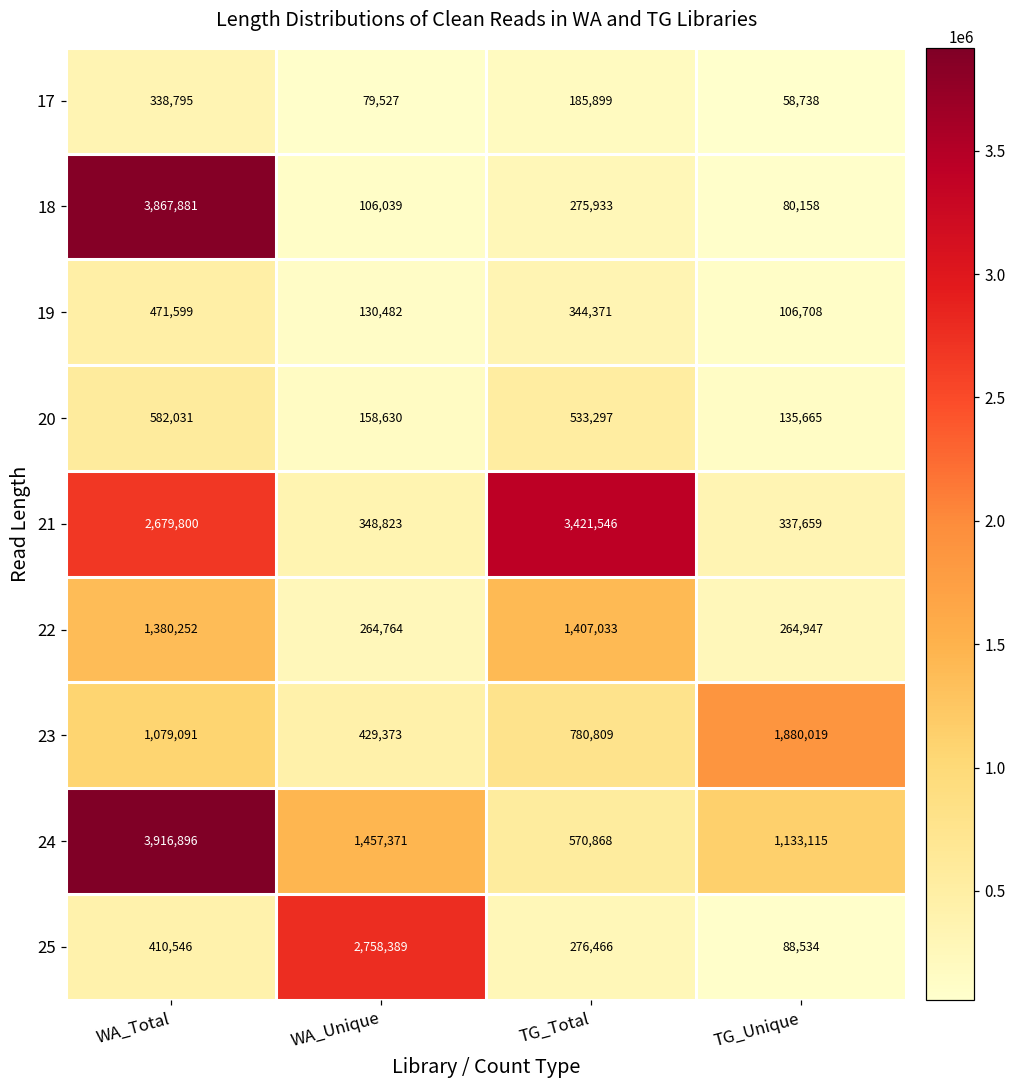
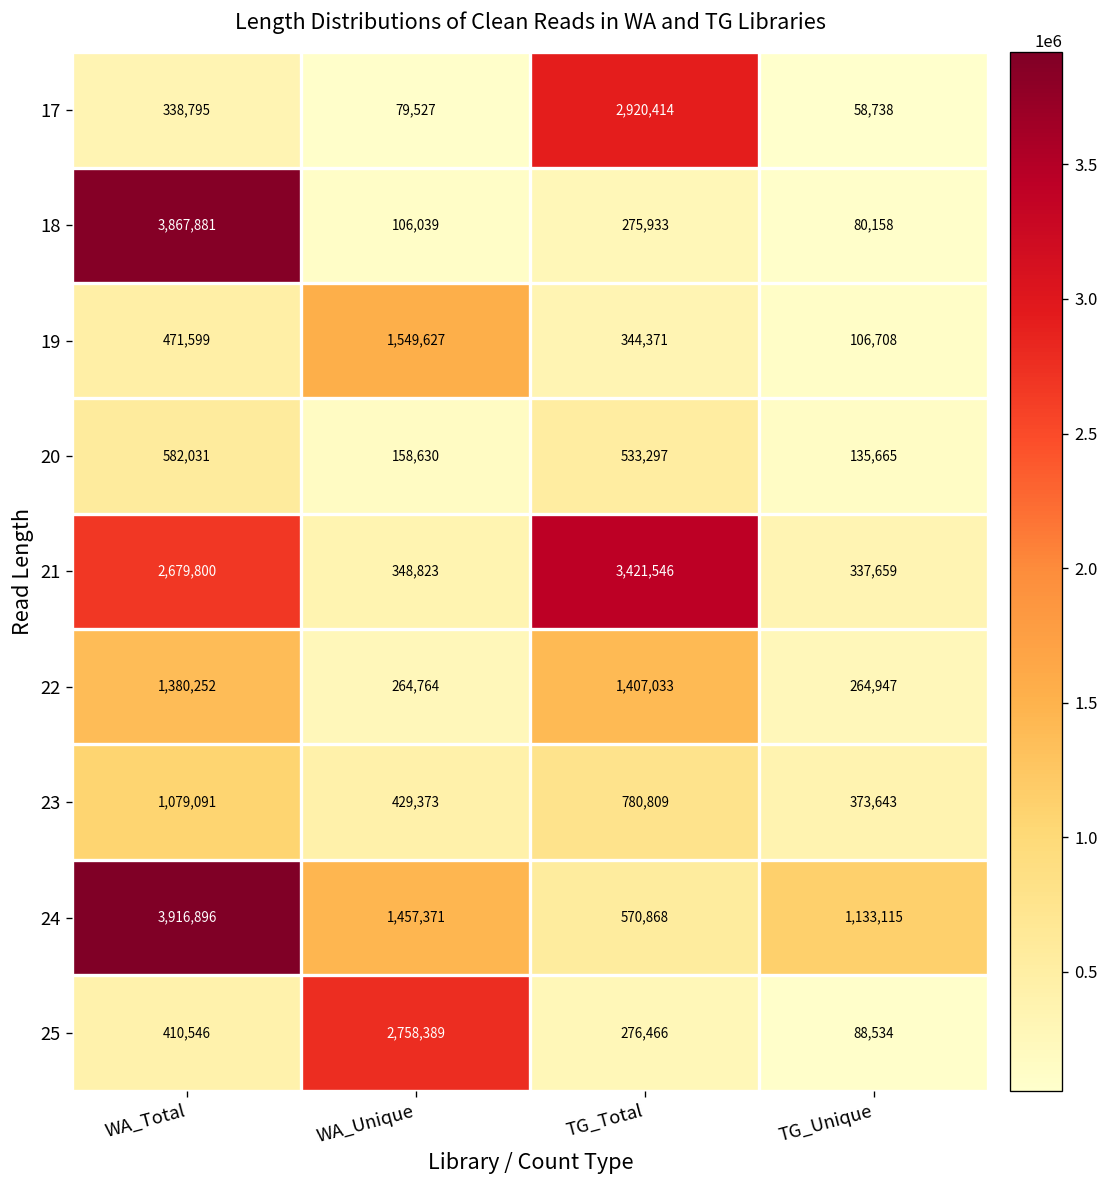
17, TG_Total: 185,899 -> 2,920,414
19, WA_Unique: 130,482 -> 1,549,627
23, TG_Unique: 1,880,019 -> 373,643
